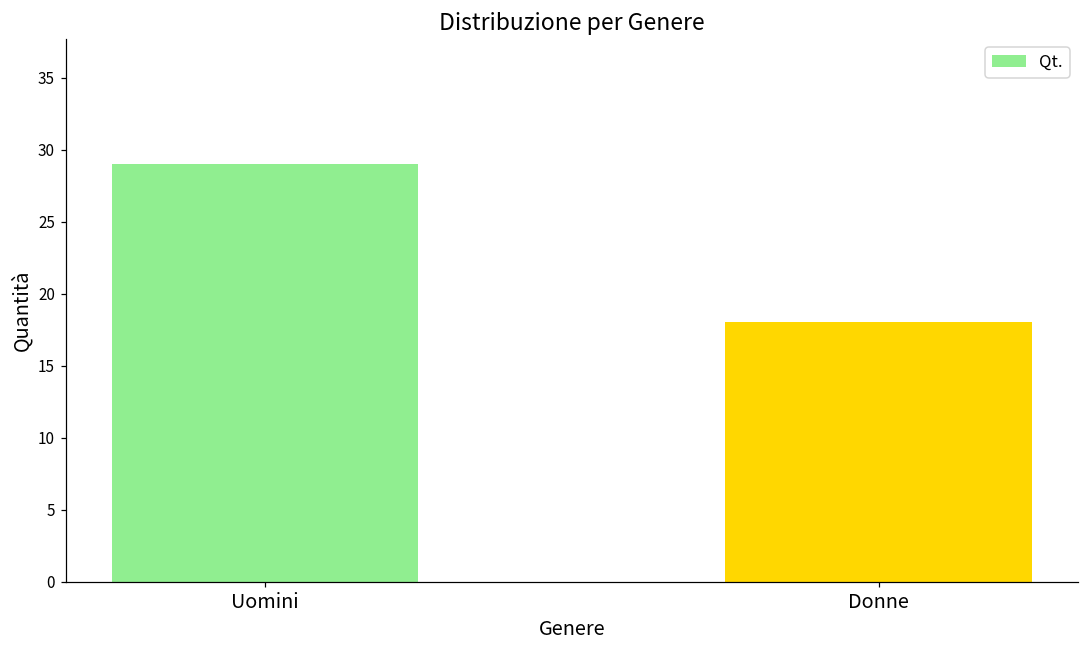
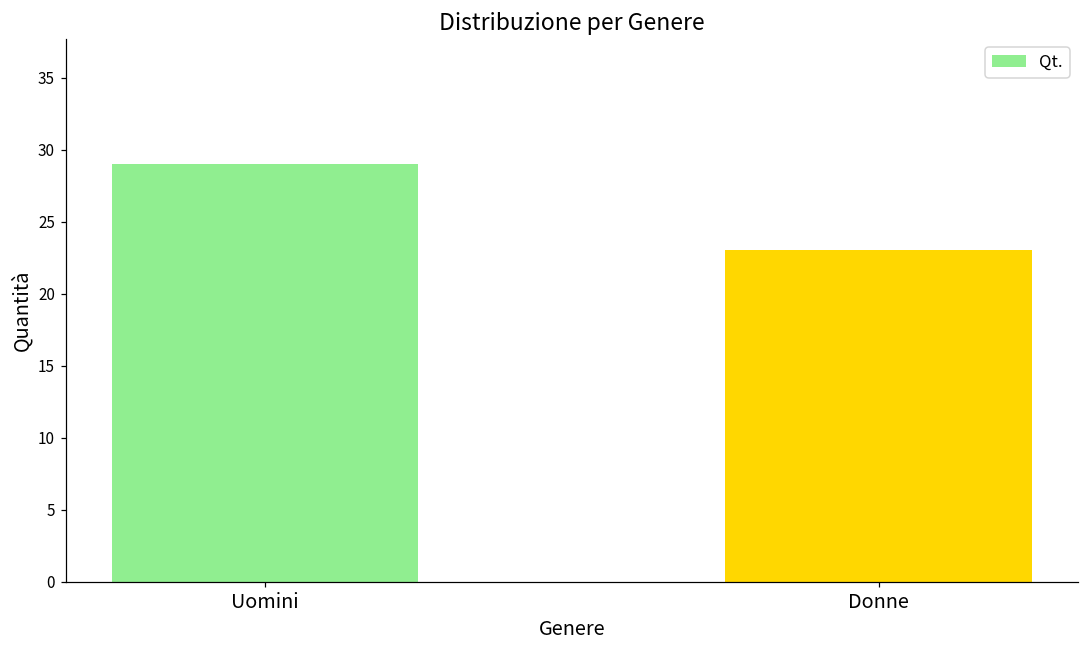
Donne: 18 -> 23
